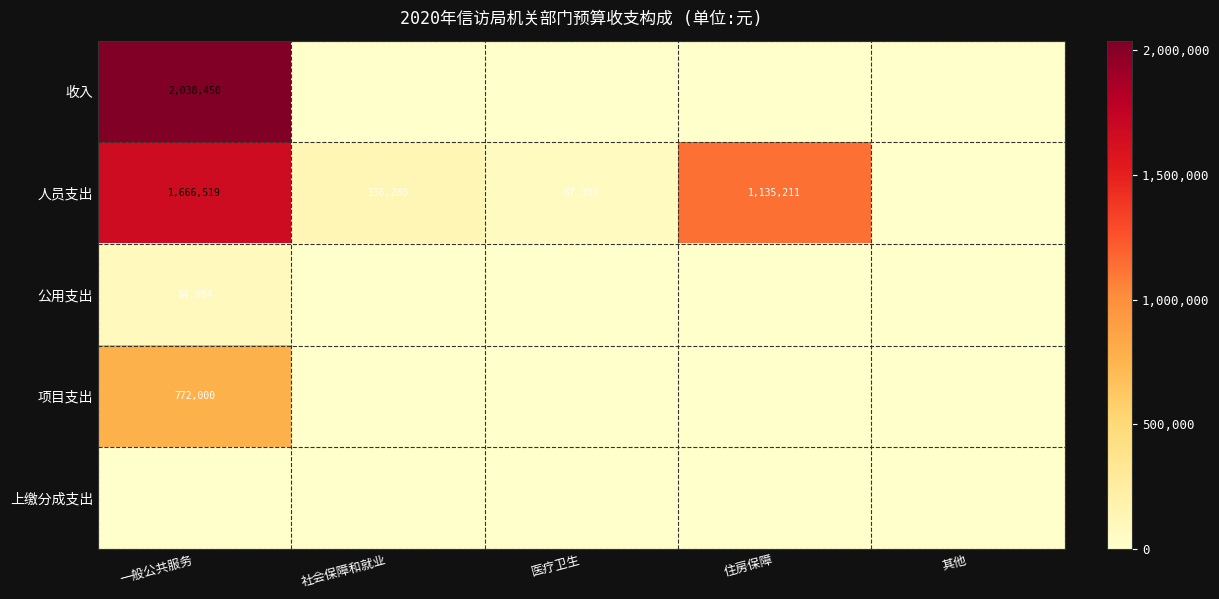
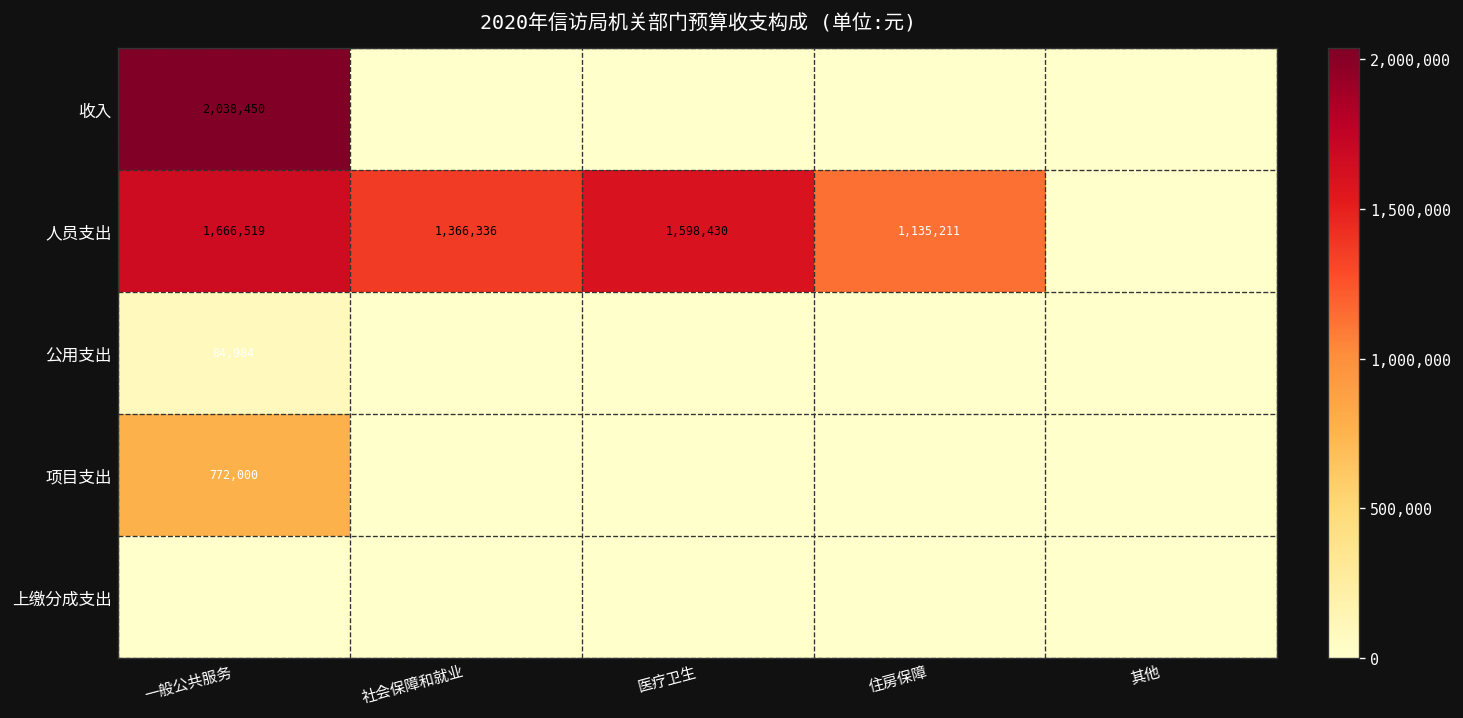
人员支出, 社会保障和就业: 136,280 -> 1,366,336
人员支出, 医疗卫生: 67,300 -> 1,598,430
